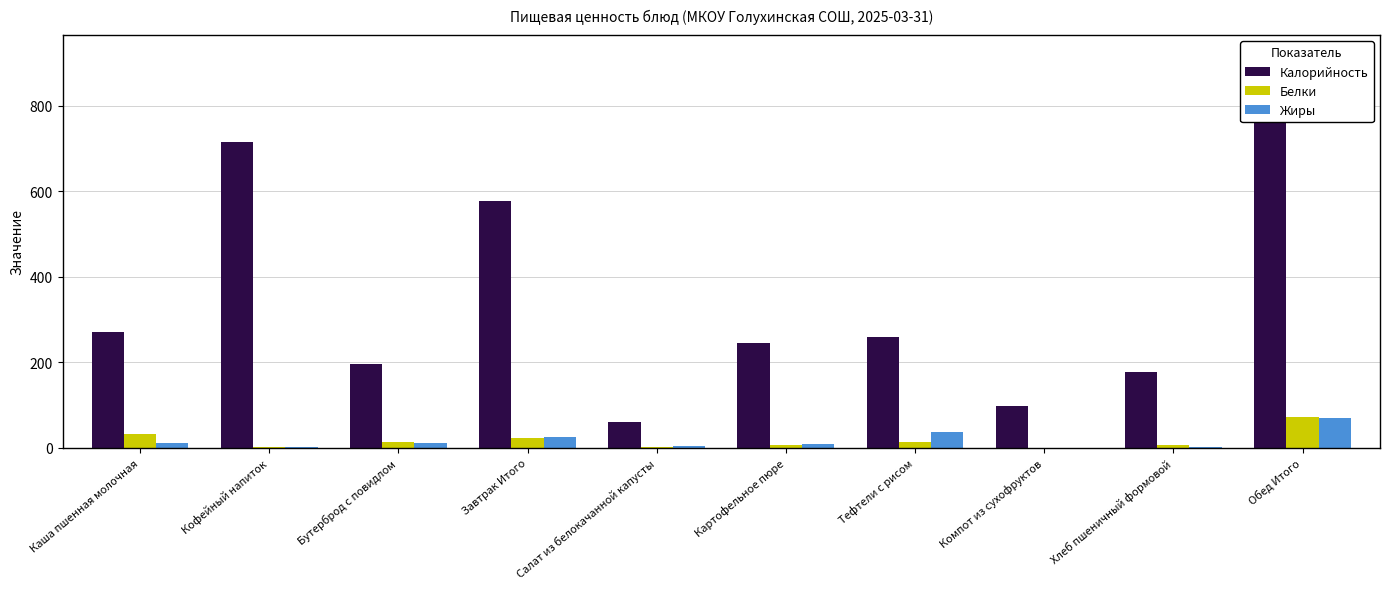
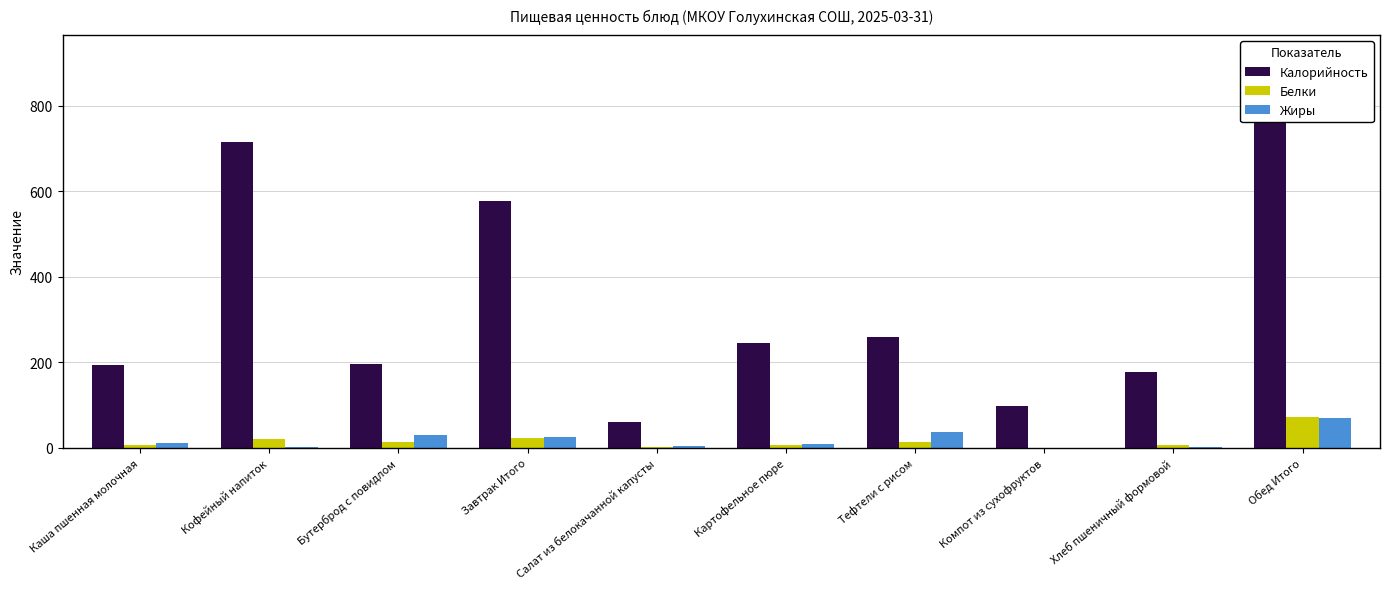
Калорийность, Каша пшенная молочная: 270 -> 190
Белки, Каша пшенная молочная: 30 -> 10
Белки, Кофейный напиток: 0 -> 20
Жиры, Бутерброд с повидлом: 10 -> 30
